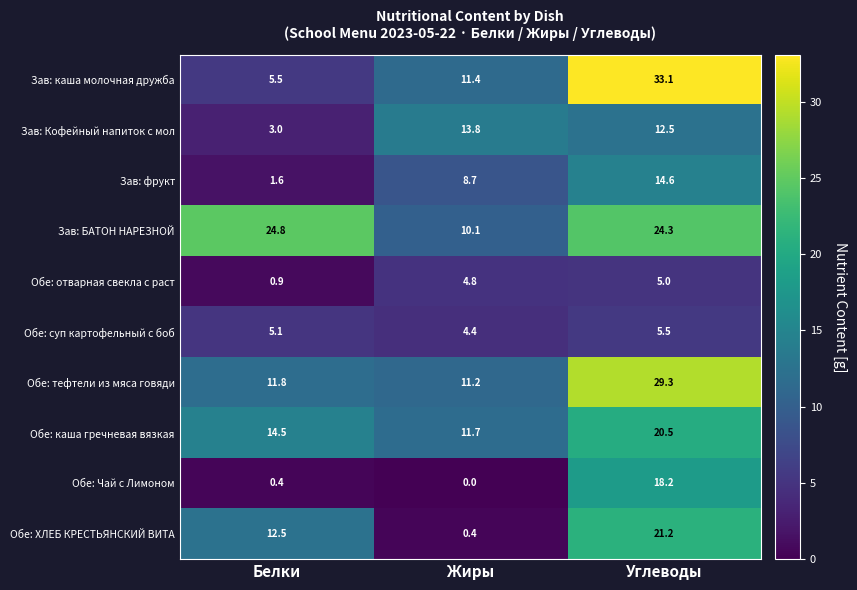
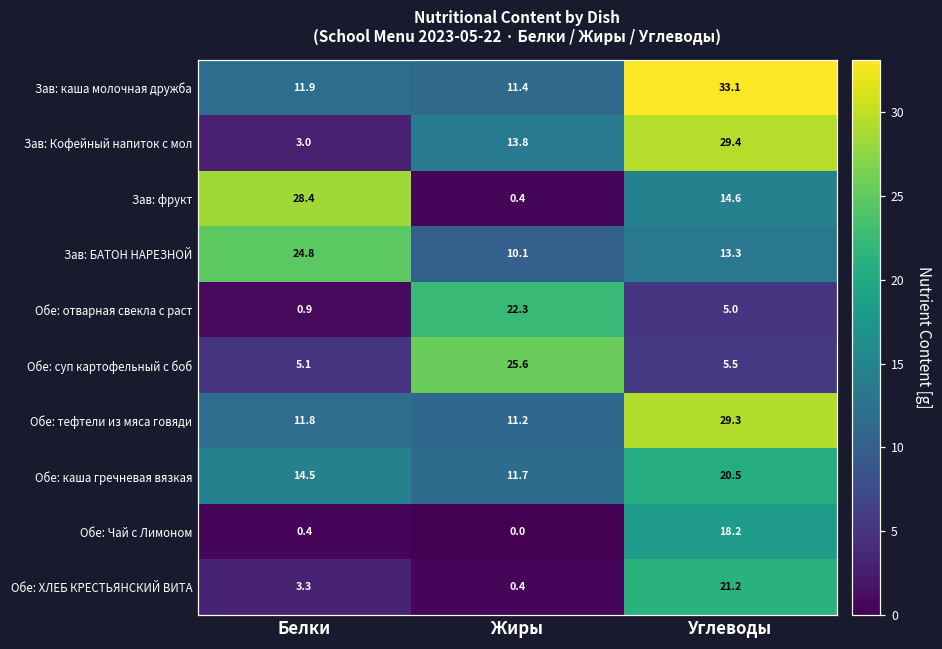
Зав: каша молочная дружба, Белки: 5.5 -> 11.9
Зав: Кофейный напиток с мол, Углеводы: 12.5 -> 29.4
Зав: фрукт, Белки: 1.6 -> 28.4
Зав: фрукт, Жиры: 8.7 -> 0.4
Зав: БАТОН НАРЕЗНОЙ, Углеводы: 24.3 -> 13.3
Обе: отварная свекла с раст, Жиры: 4.8 -> 22.3
Обе: суп картофельный с боб, Жиры: 4.4 -> 25.6
Обе: ХЛЕБ КРЕСТЬЯНСКИЙ ВИТА, Белки: 12.5 -> 3.3
